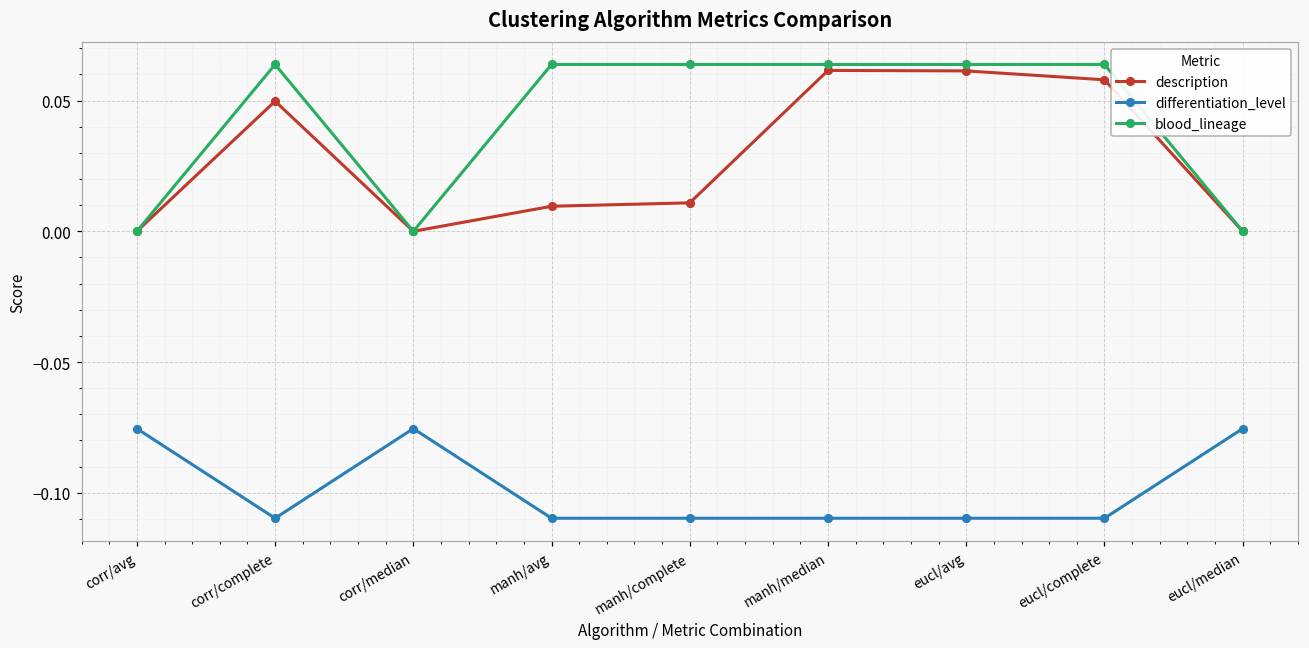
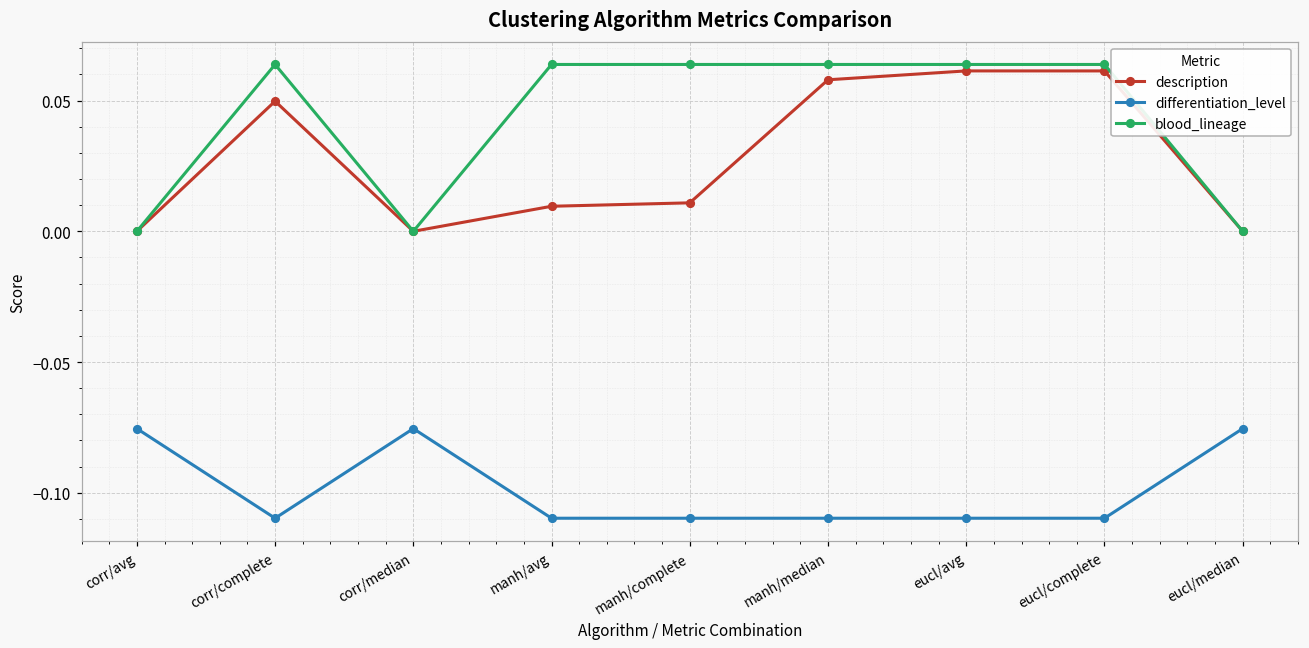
description, manh/median: 0.062 -> 0.058
description, eucl/complete: 0.058 -> 0.061
